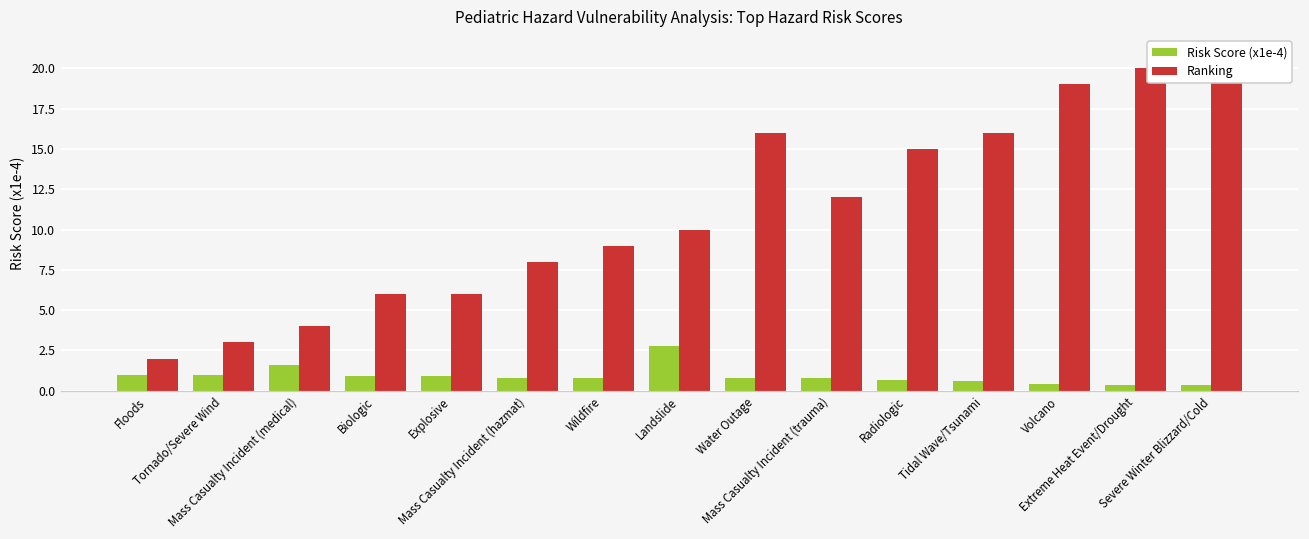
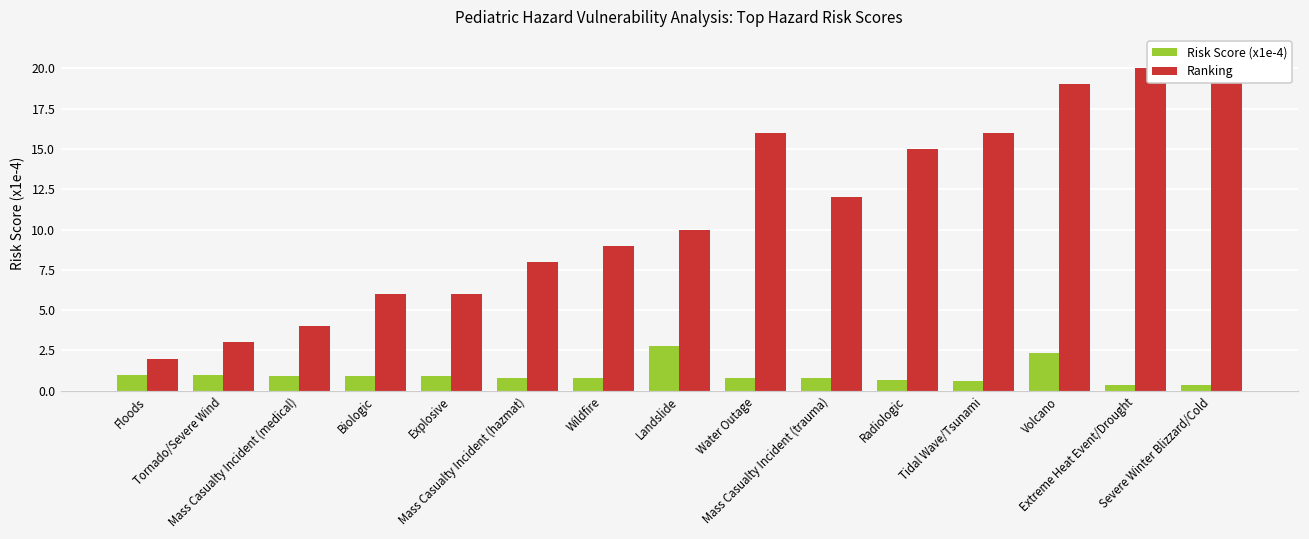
Risk Score (x1e-4), Mass Casualty Incident (medical): 1.6 -> 0.9
Risk Score (x1e-4), Volcano: 0.4 -> 2.3
